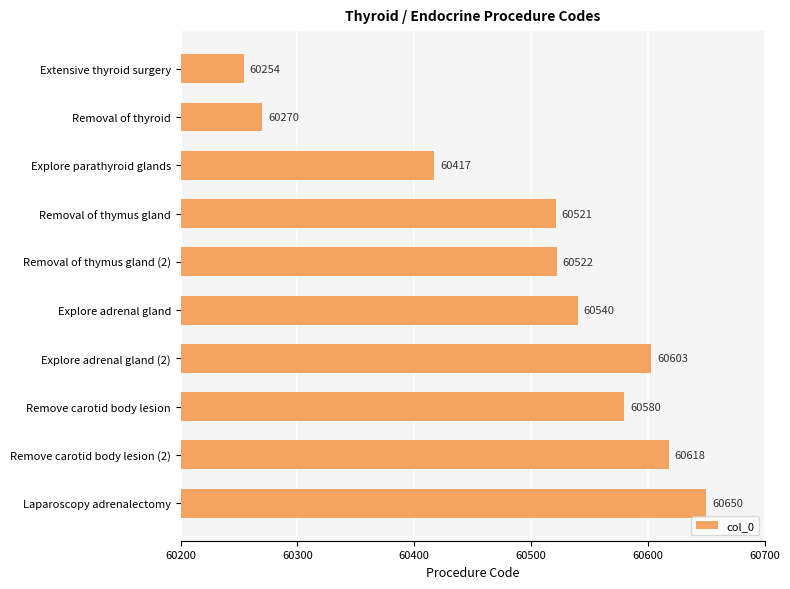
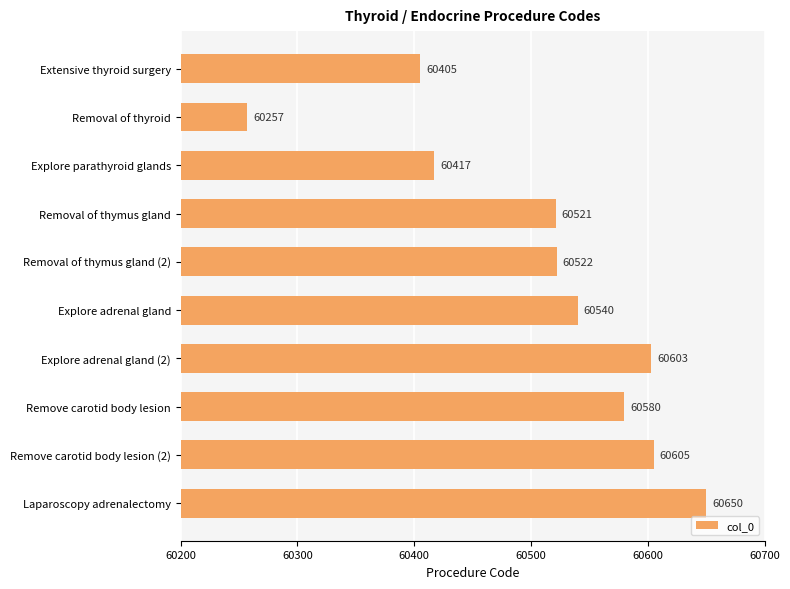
Extensive thyroid surgery: 60254 -> 60405
Removal of thyroid: 60270 -> 60257
Remove carotid body lesion (2): 60618 -> 60605
